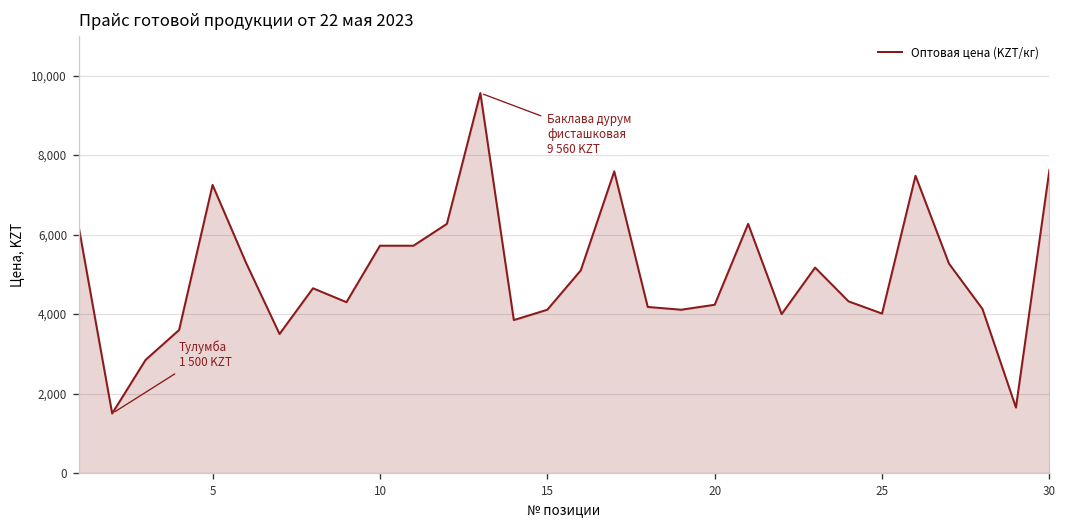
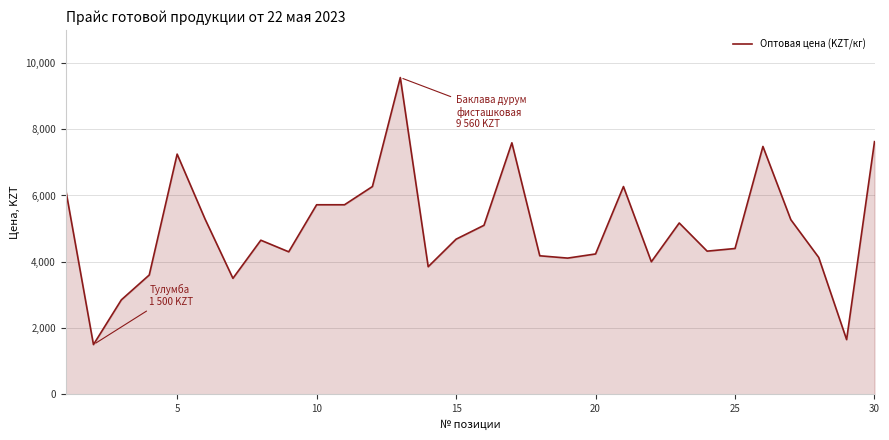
15: 4,100 -> 4,700
25: 4,000 -> 4,400
